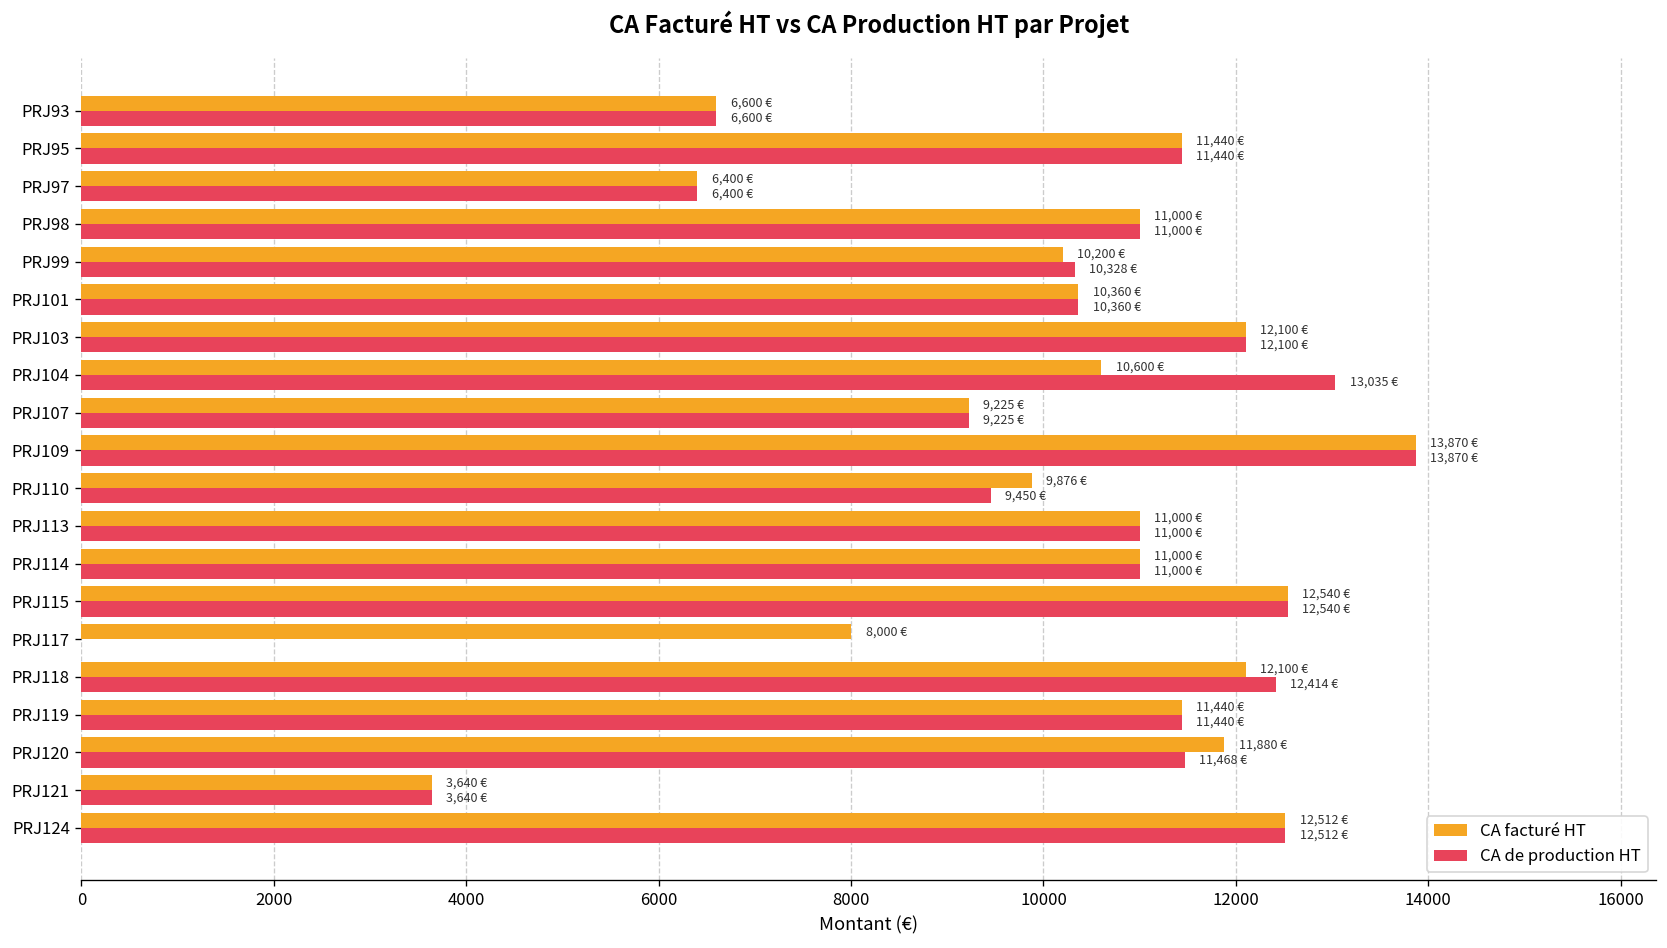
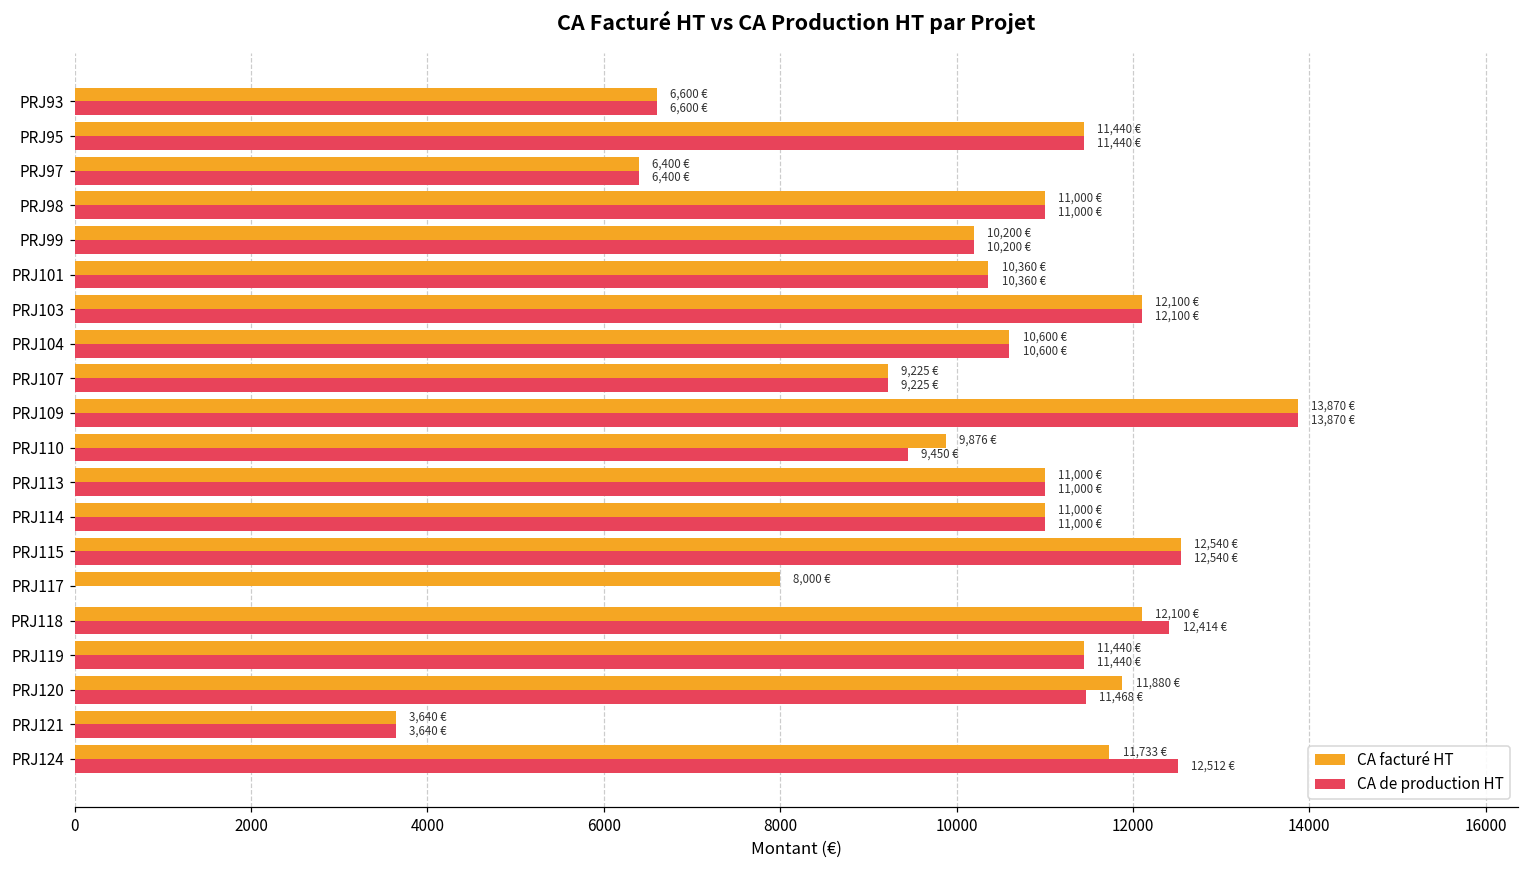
CA de production HT, PRJ99: 10,328 -> 10,200
CA de production HT, PRJ104: 13,035 -> 10,600
CA facturé HT, PRJ124: 12,512 -> 11,733
